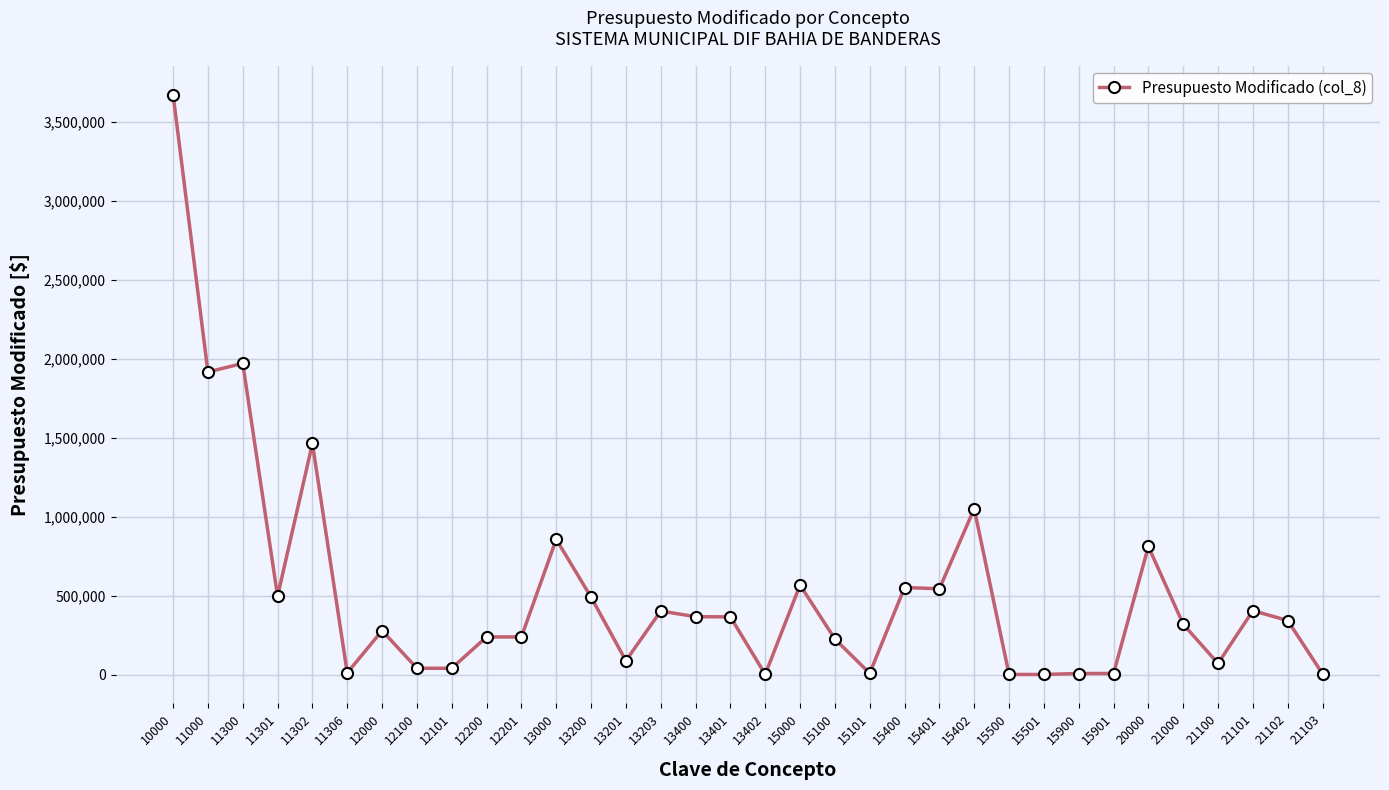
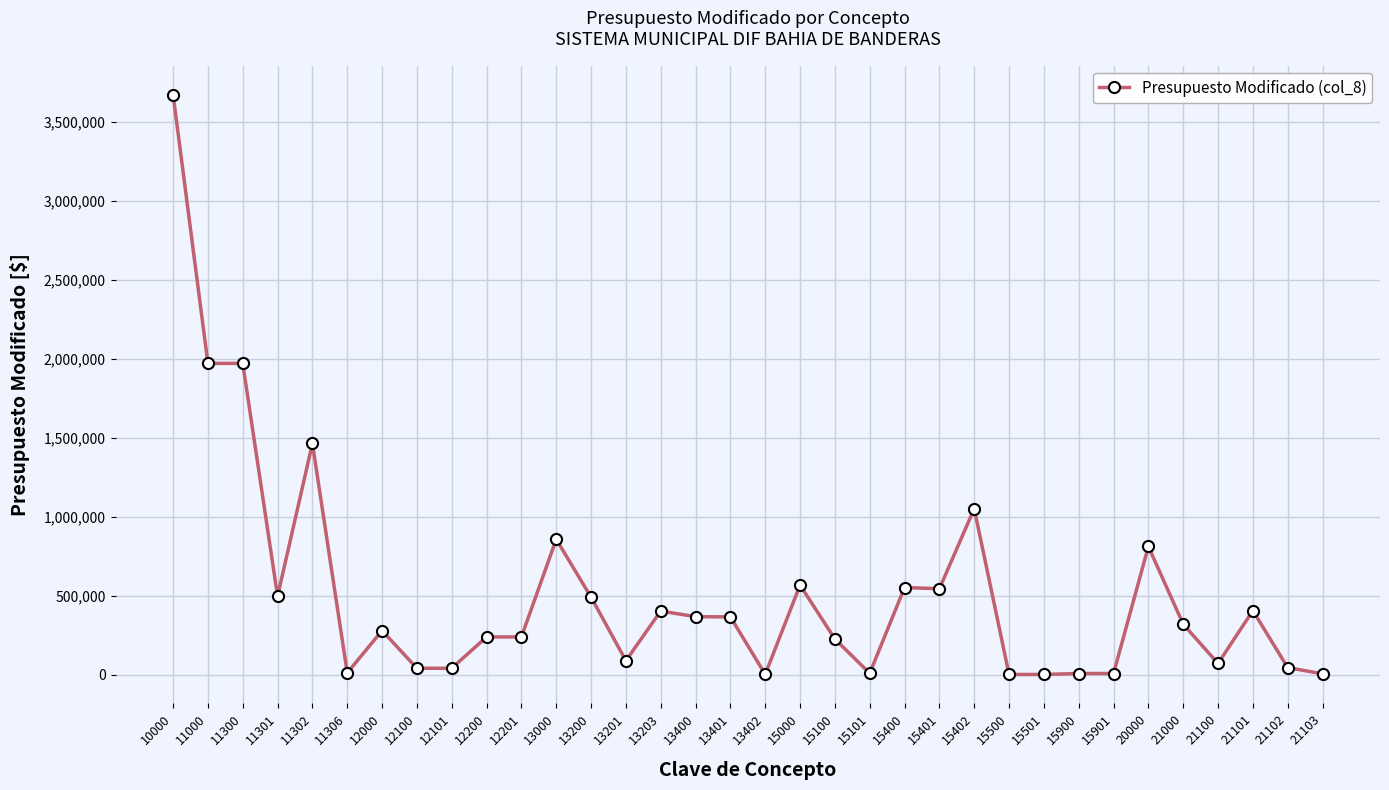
11000: 1,920,000 -> 1,970,000
21102: 340,000 -> 40,000
